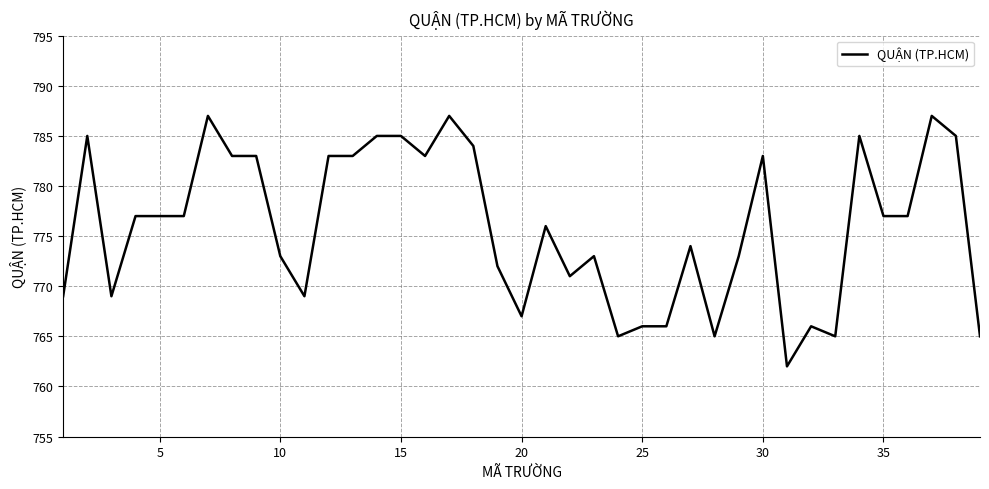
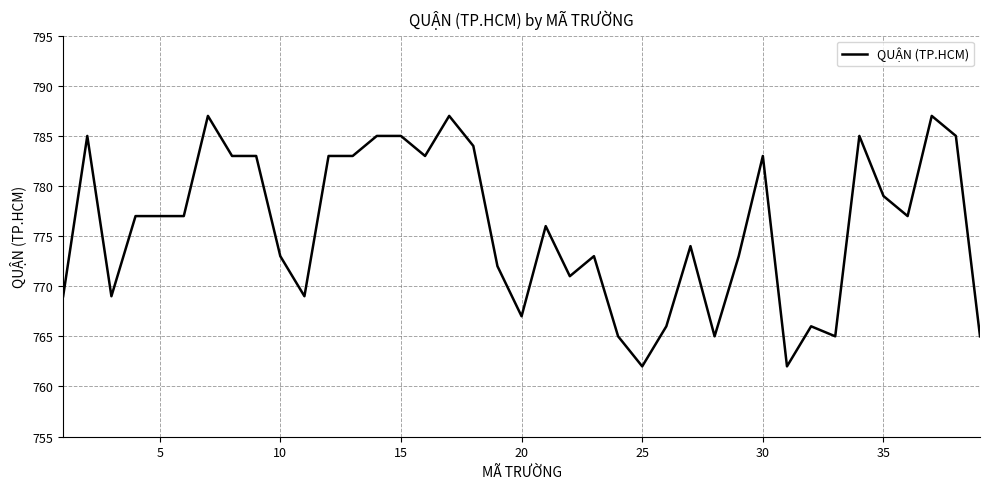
25: 766 -> 762
35: 777 -> 779
